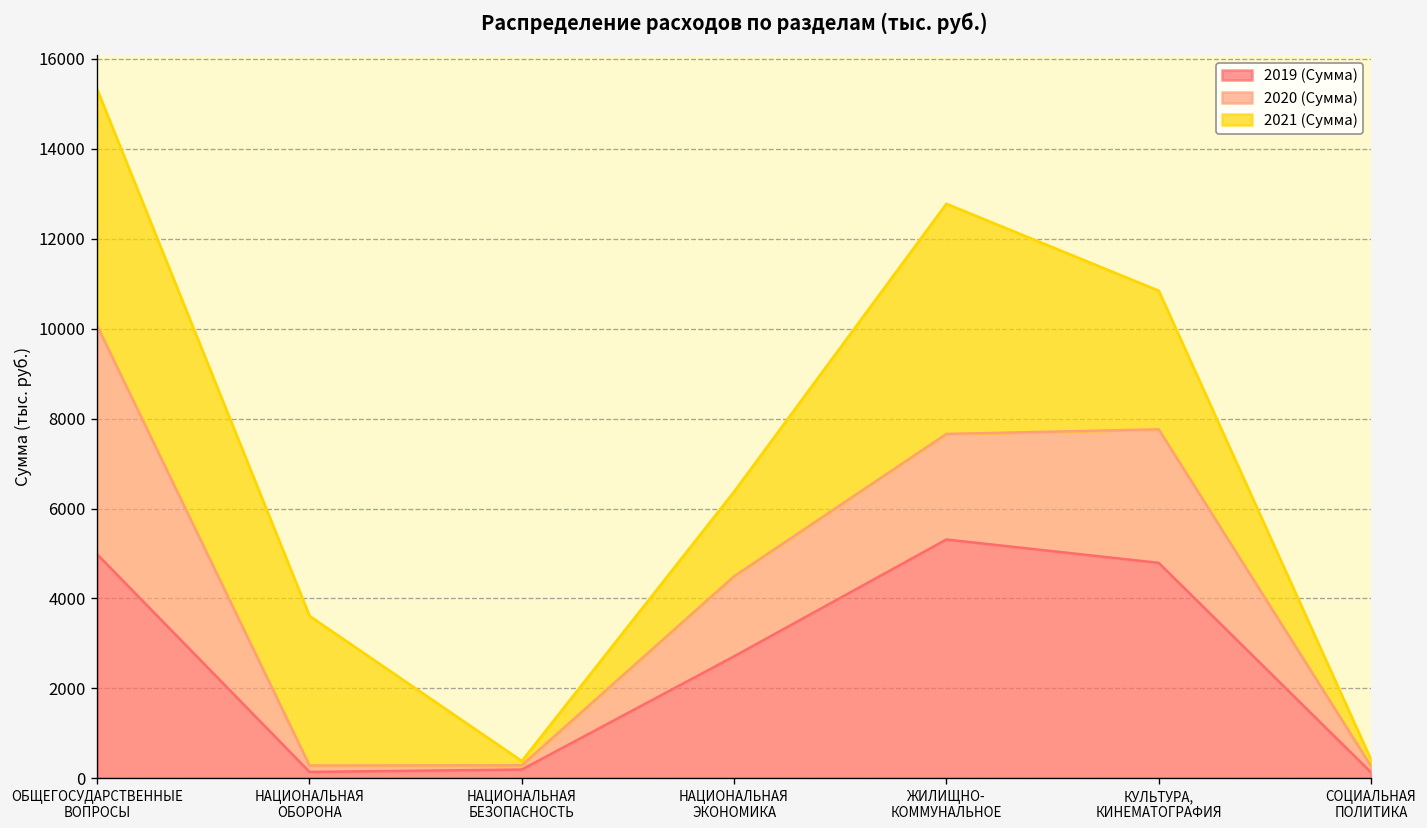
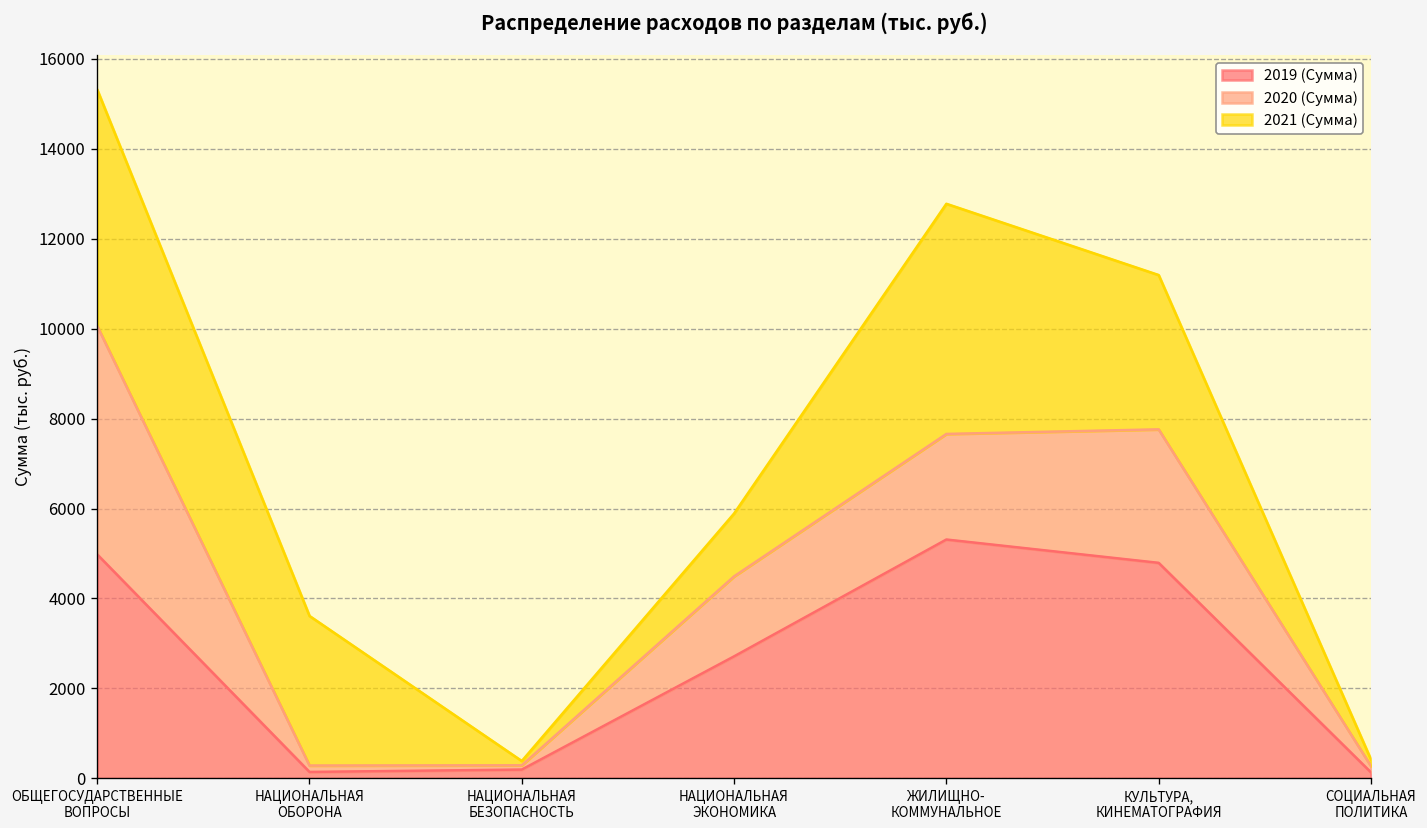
2021 (Сумма), НАЦИОНАЛЬНАЯ ЭКОНОМИКА: 1900 -> 1400
2021 (Сумма), КУЛЬТУРА, КИНЕМАТОГРАФИЯ: 3100 -> 3400
